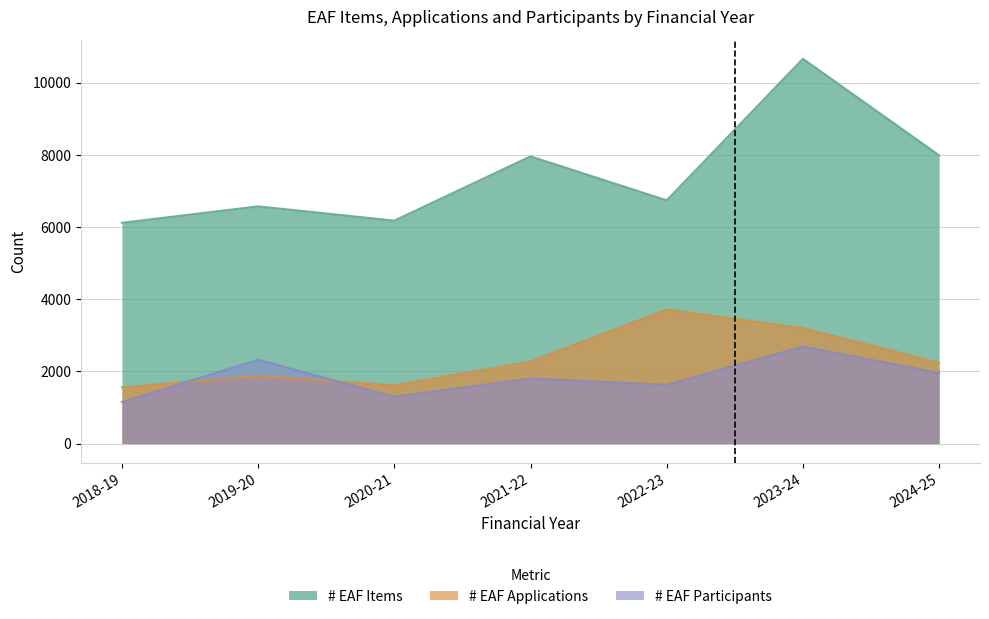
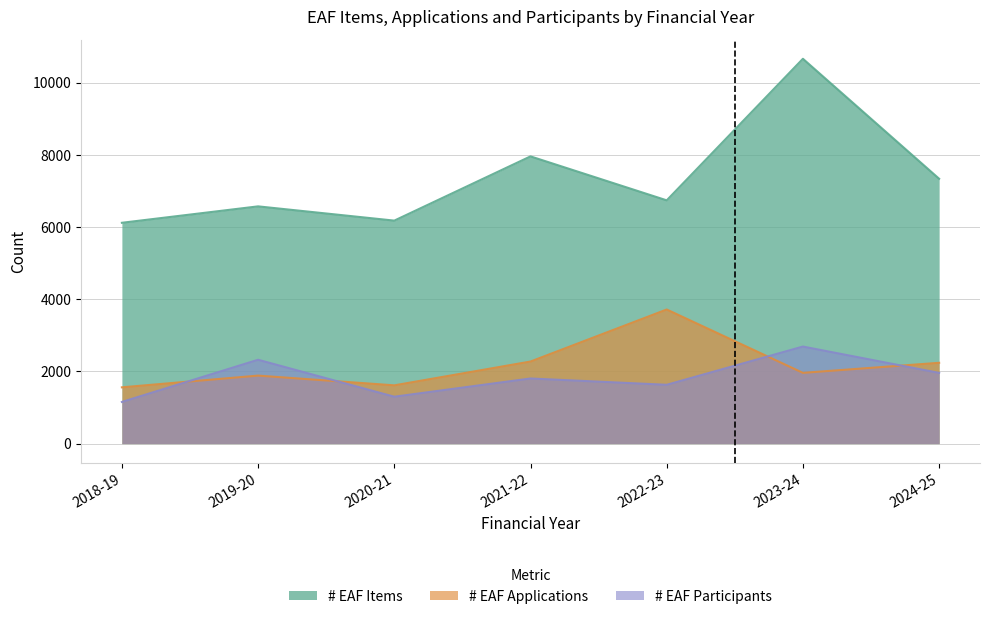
# EAF Applications, 2023-24: 3200 -> 2000
# EAF Items, 2024-25: 8000 -> 7300
